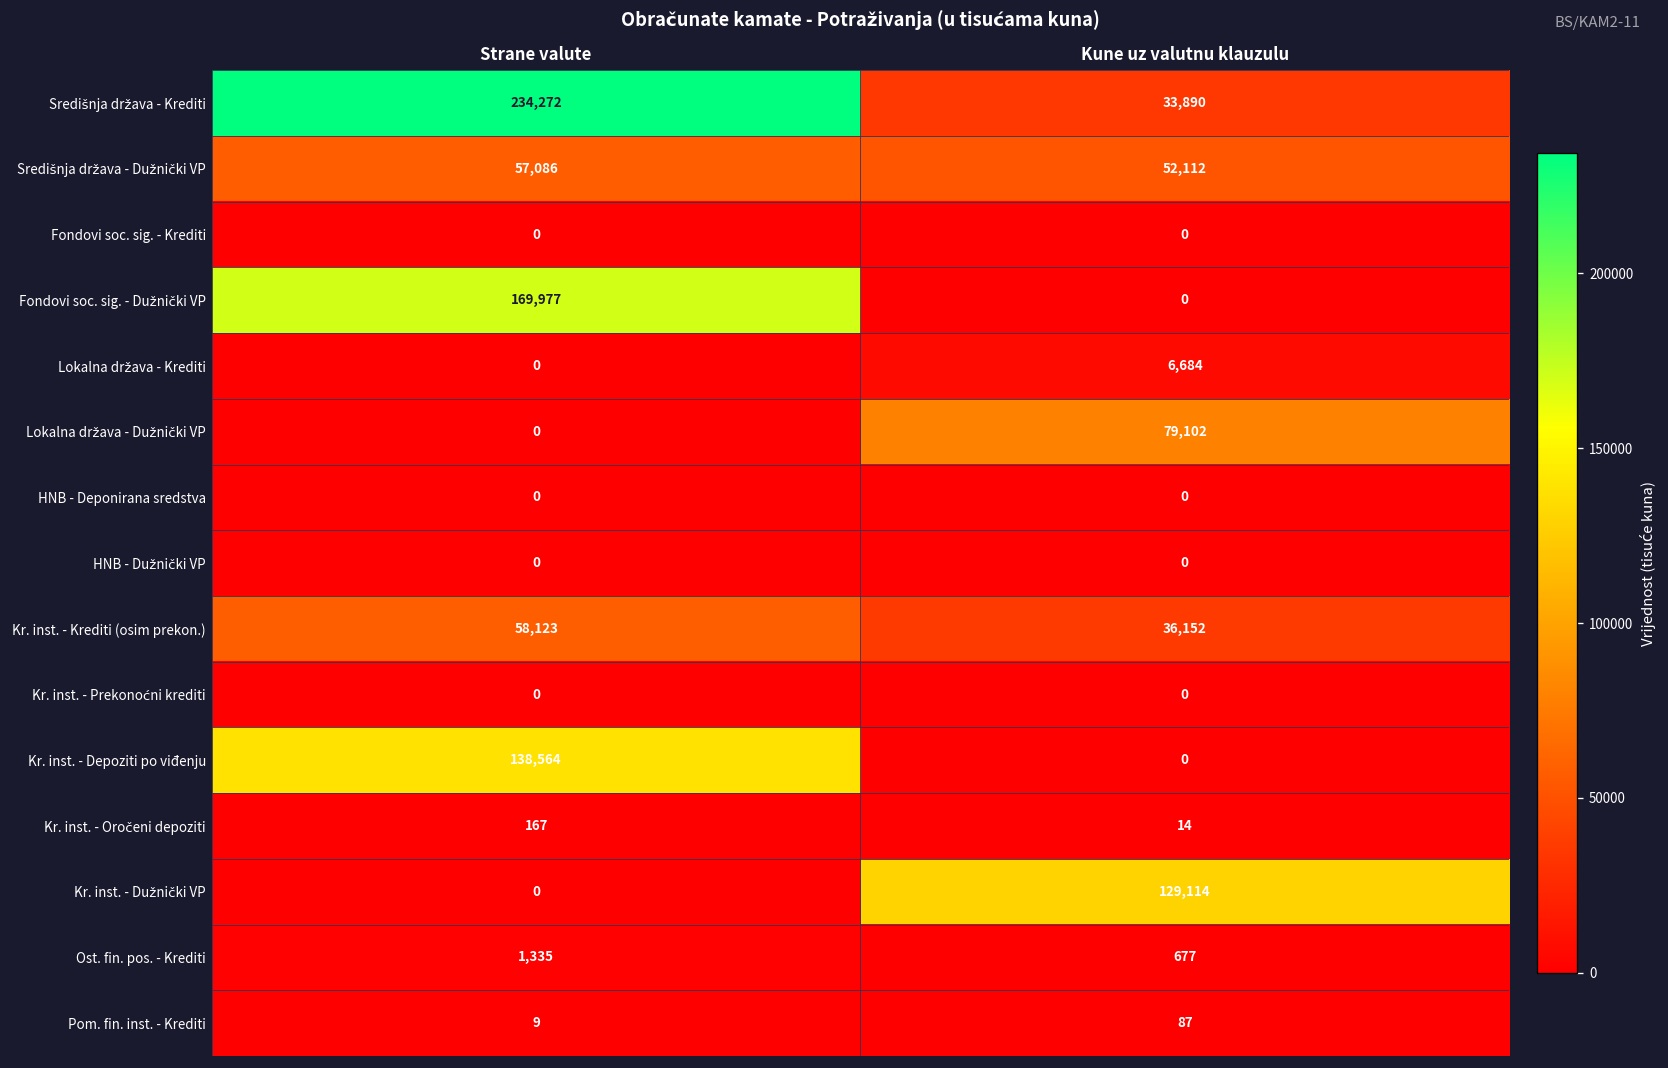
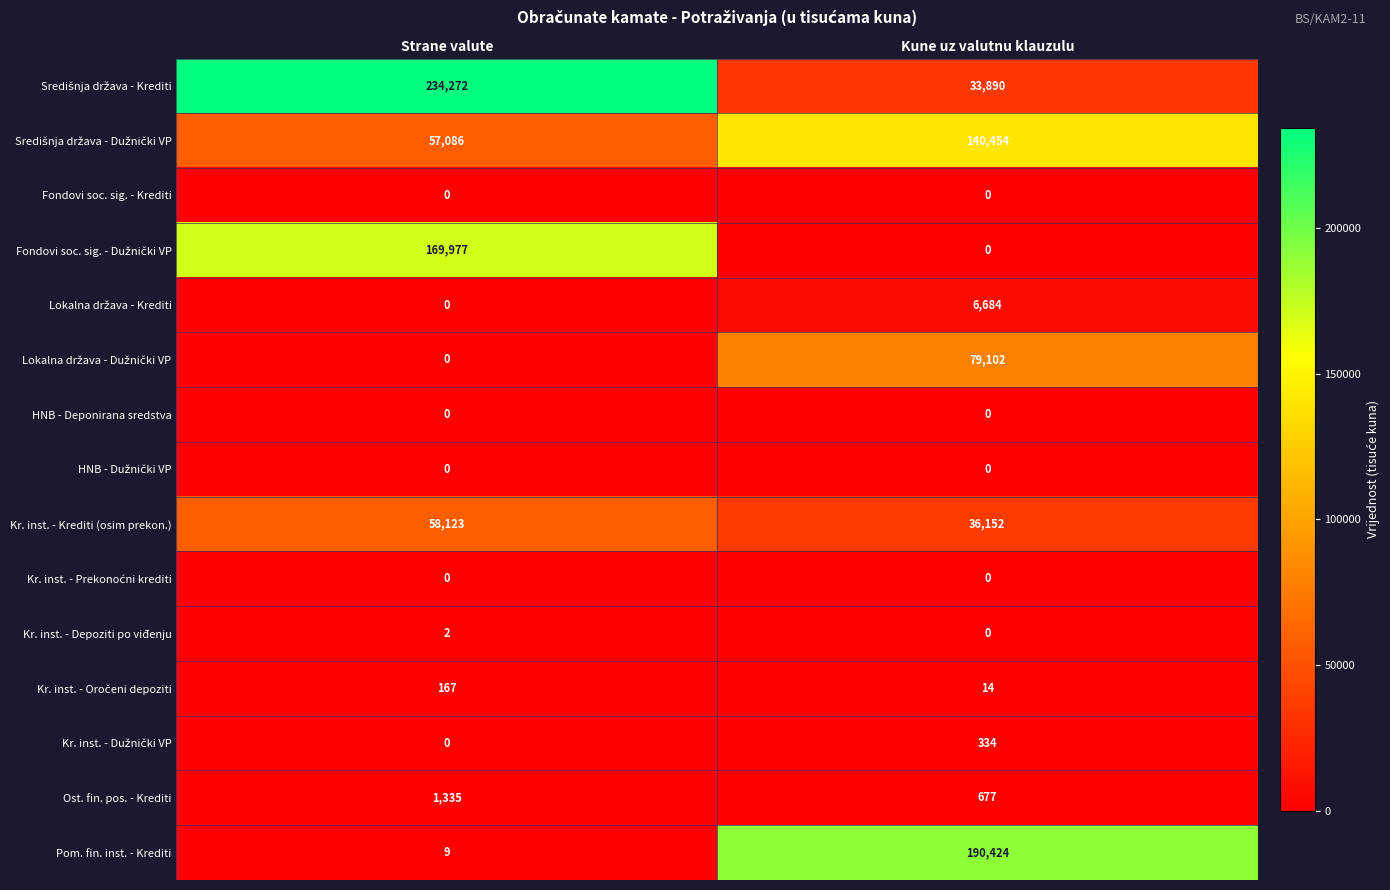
Središnja država - Dužnički VP, Kune uz valutnu klauzulu: 52,112 -> 140,454
Kr. inst. - Depoziti po viđenju, Strane valute: 138,564 -> 2
Kr. inst. - Dužnički VP, Kune uz valutnu klauzulu: 129,114 -> 334
Pom. fin. inst. - Krediti, Kune uz valutnu klauzulu: 87 -> 190,424
